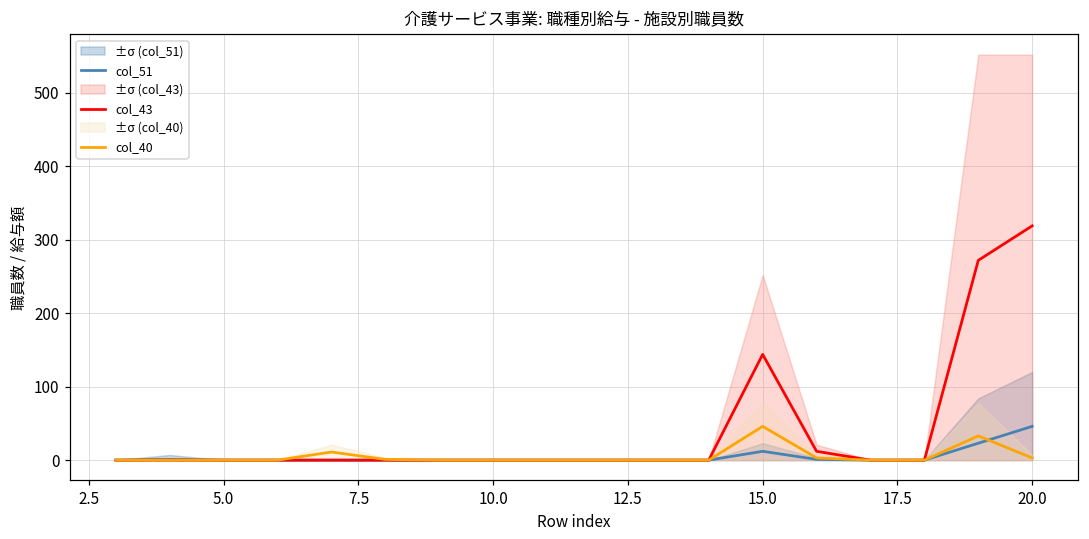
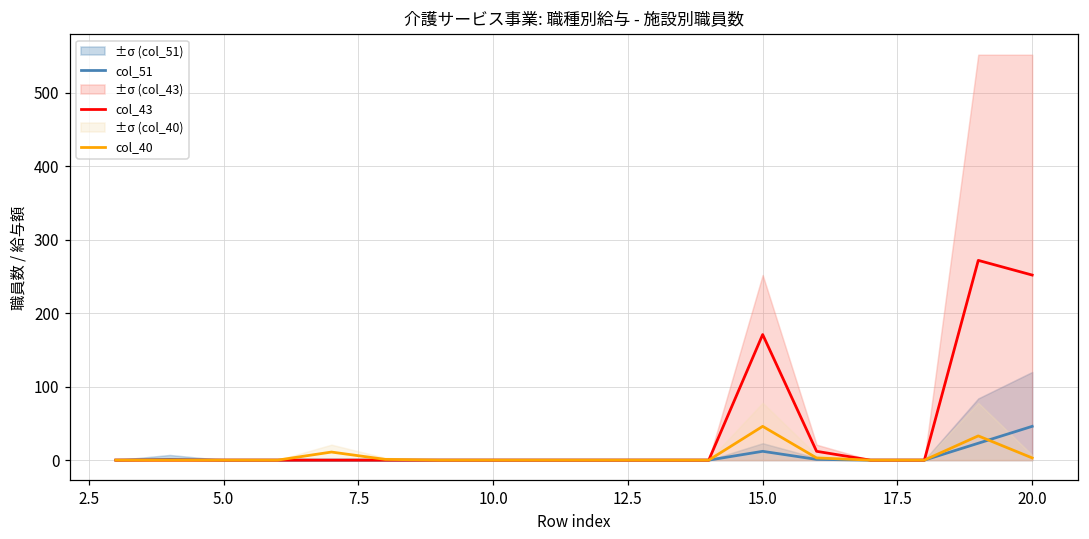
col_43, 15.0: 140 -> 170
col_43, 20.0: 320 -> 250
